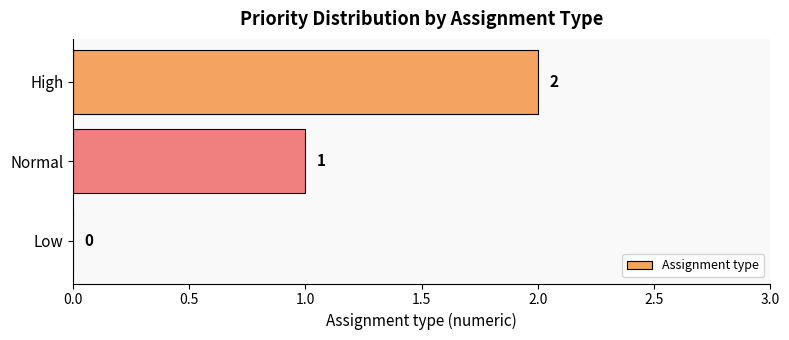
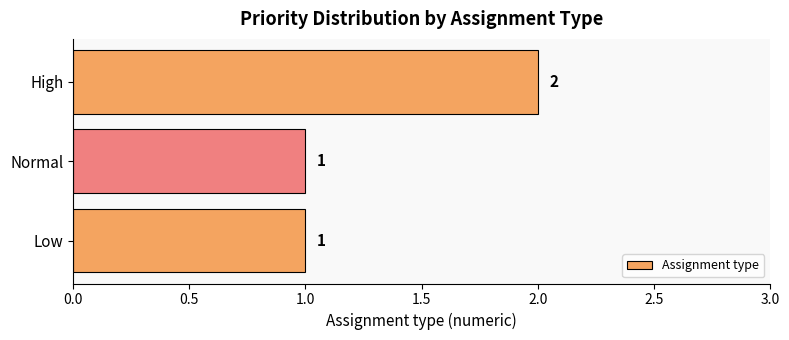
Low: 0 -> 1
